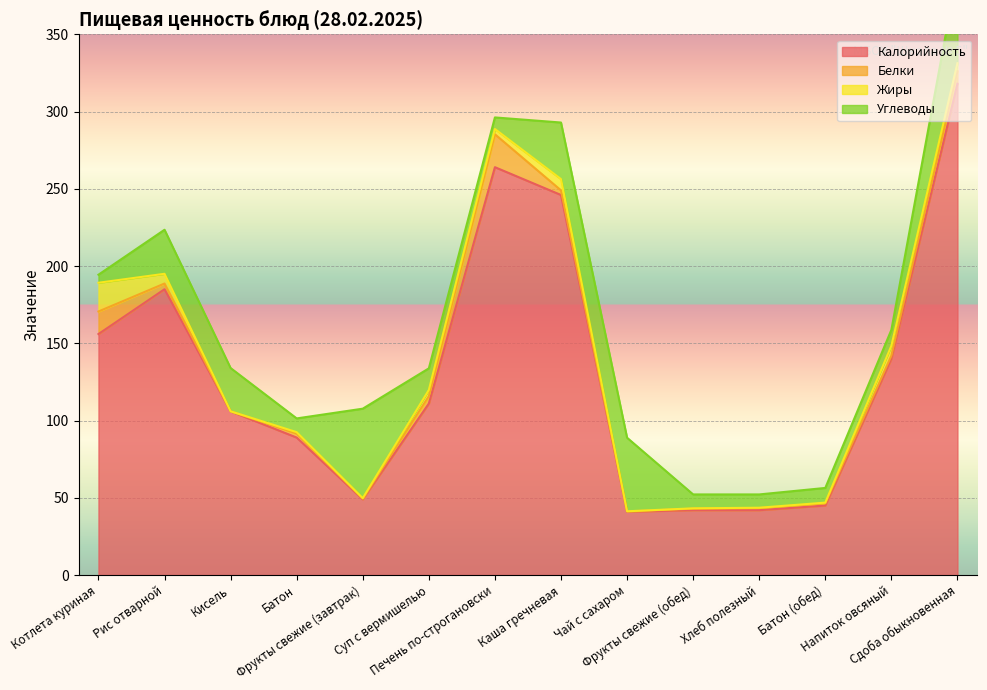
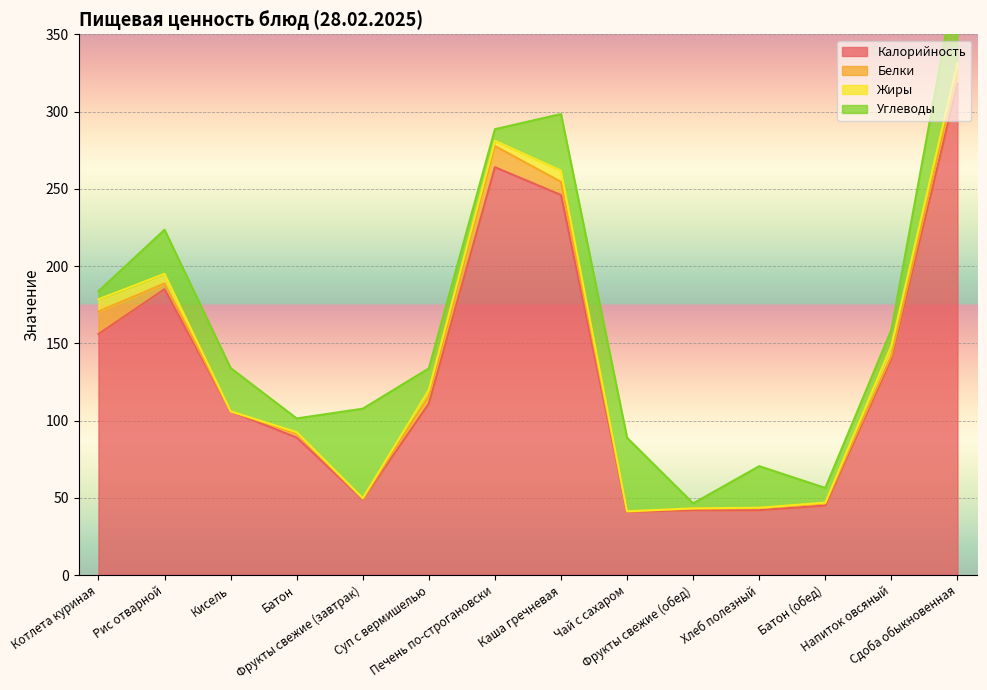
Жиры, Котлета куриная: 19 -> 8
Белки, Печень по-строгановски: 21 -> 14
Белки, Каша гречневая: 3 -> 9
Углеводы, Фрукты свежие (обед): 9 -> 3
Углеводы, Хлеб полезный: 9 -> 27
